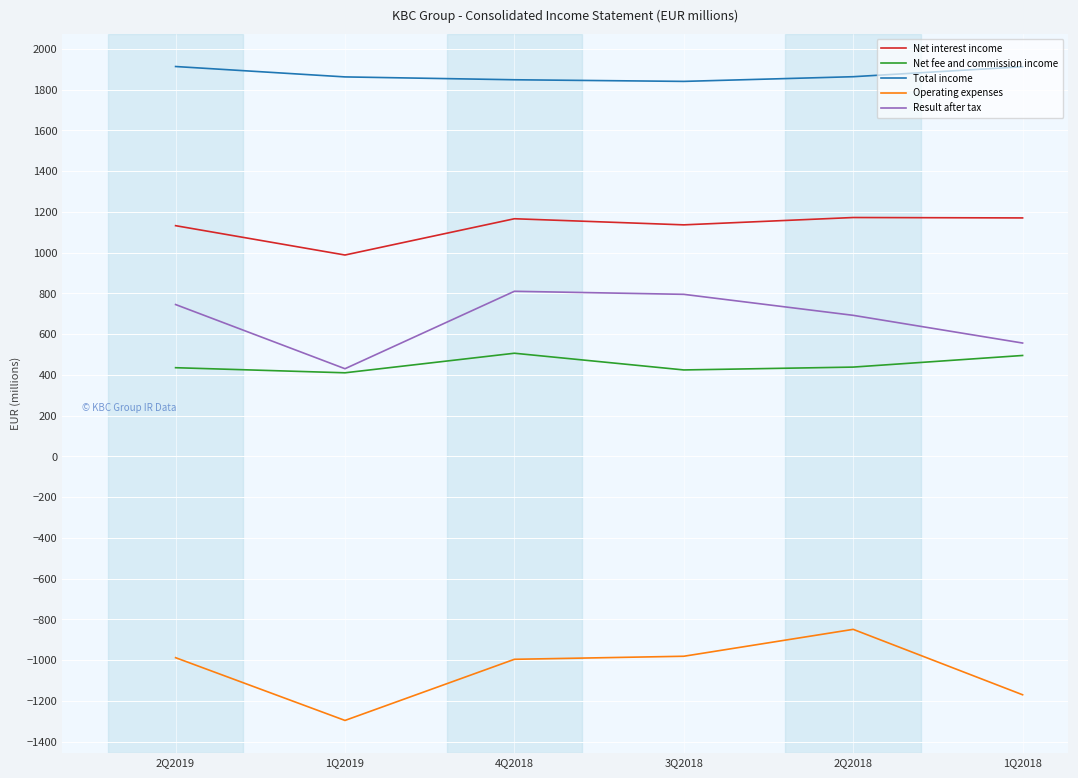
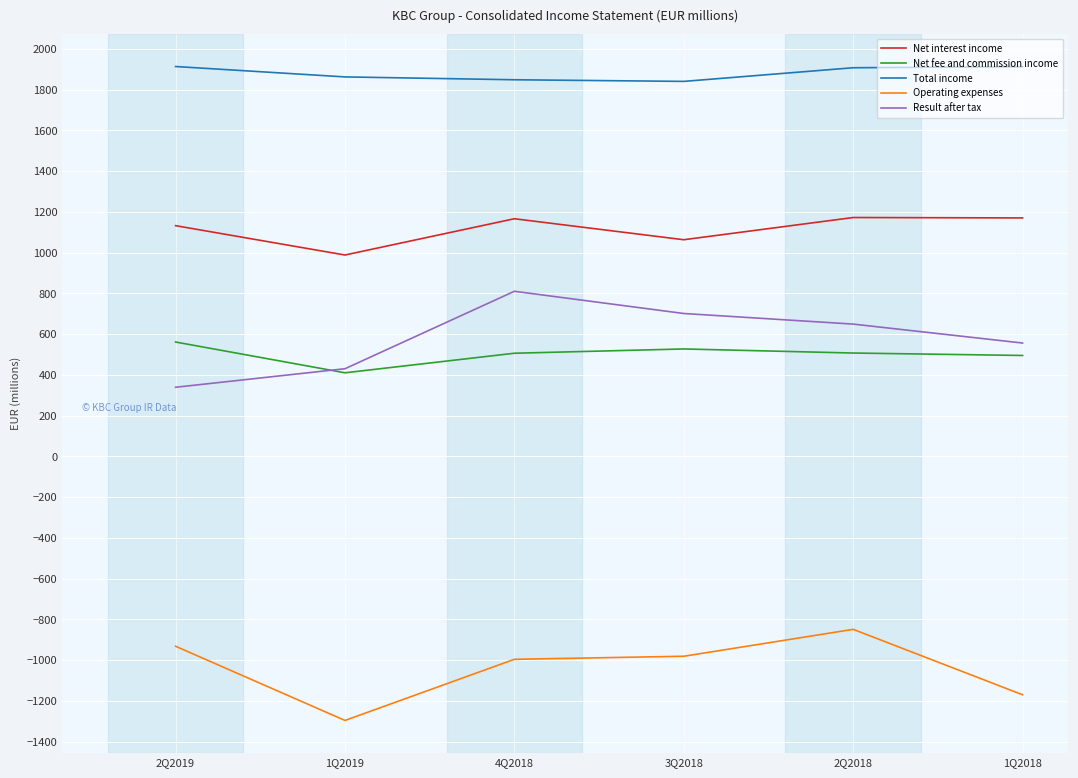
Net fee and commission income, 2Q2019: 440 -> 560
Operating expenses, 2Q2019: -990 -> -930
Result after tax, 2Q2019: 750 -> 340
Net interest income, 3Q2018: 1140 -> 1060
Net fee and commission income, 3Q2018: 420 -> 530
Result after tax, 3Q2018: 800 -> 700
Net fee and commission income, 2Q2018: 440 -> 510
Total income, 2Q2018: 1860 -> 1910
Result after tax, 2Q2018: 690 -> 650
